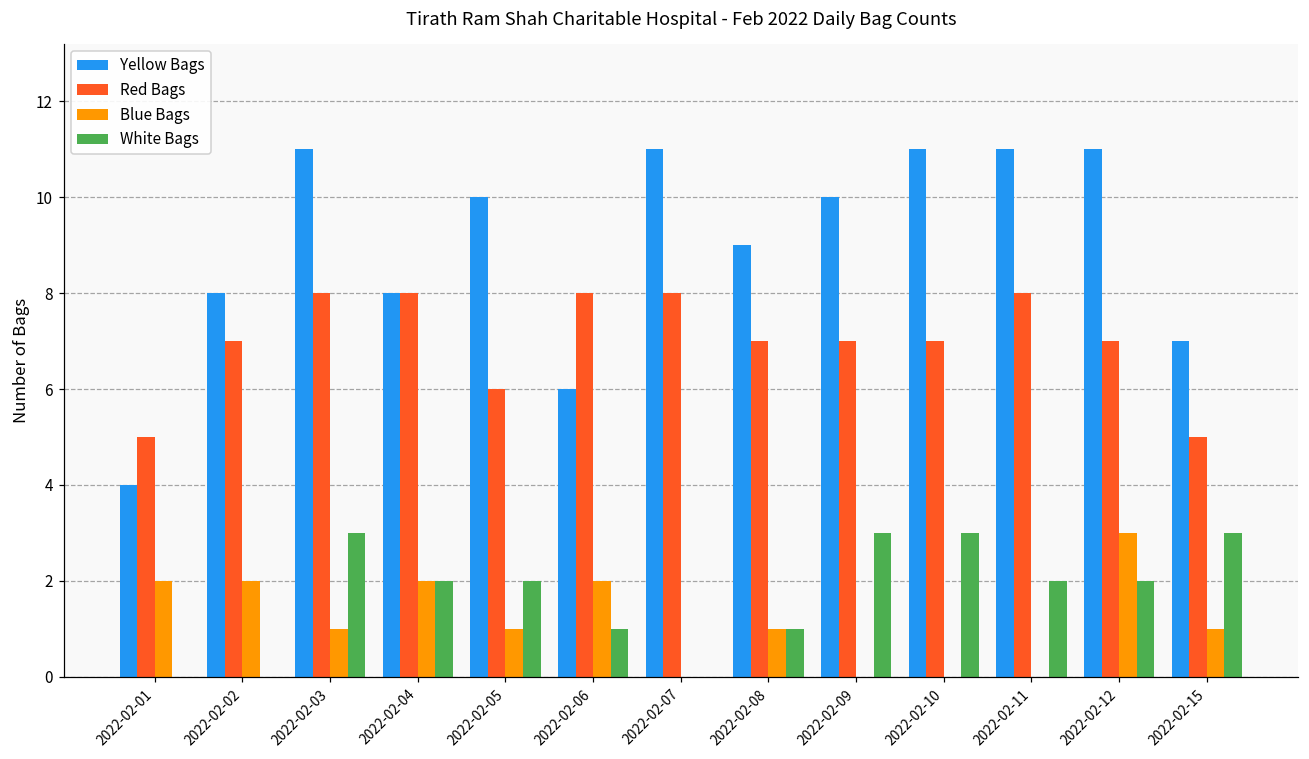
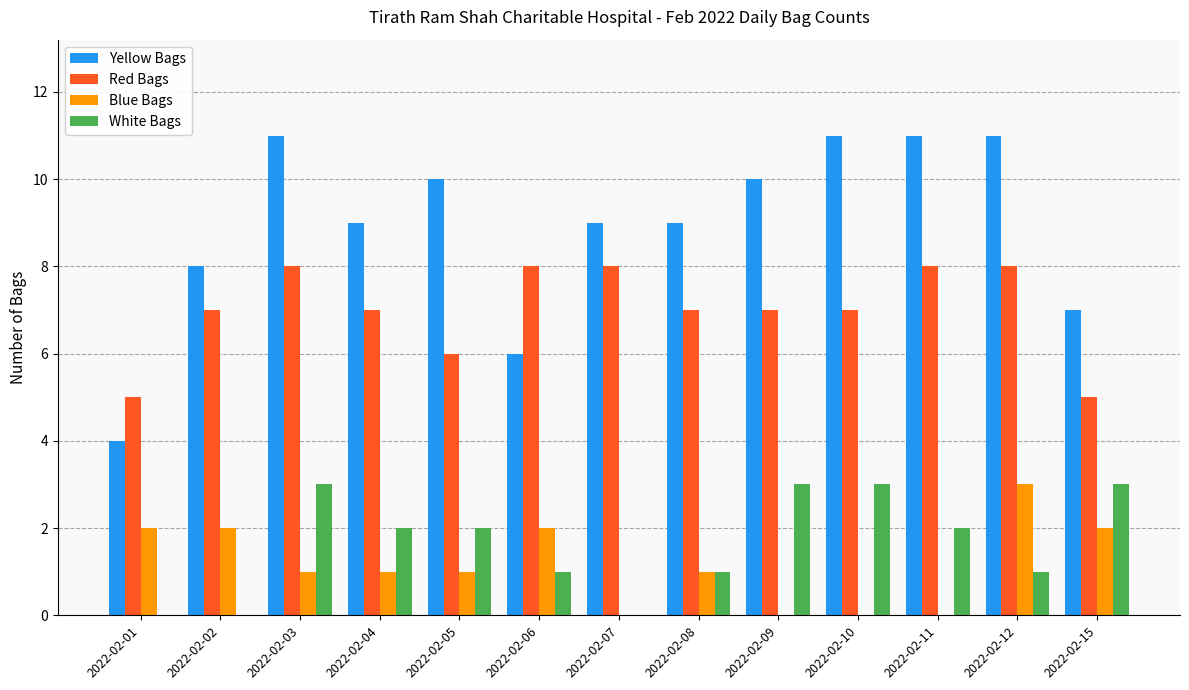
Yellow Bags, 2022-02-04: 8 -> 9
Red Bags, 2022-02-04: 8 -> 7
Blue Bags, 2022-02-04: 2 -> 1
Yellow Bags, 2022-02-07: 11 -> 9
Red Bags, 2022-02-12: 7 -> 8
White Bags, 2022-02-12: 2 -> 1
Blue Bags, 2022-02-15: 1 -> 2
